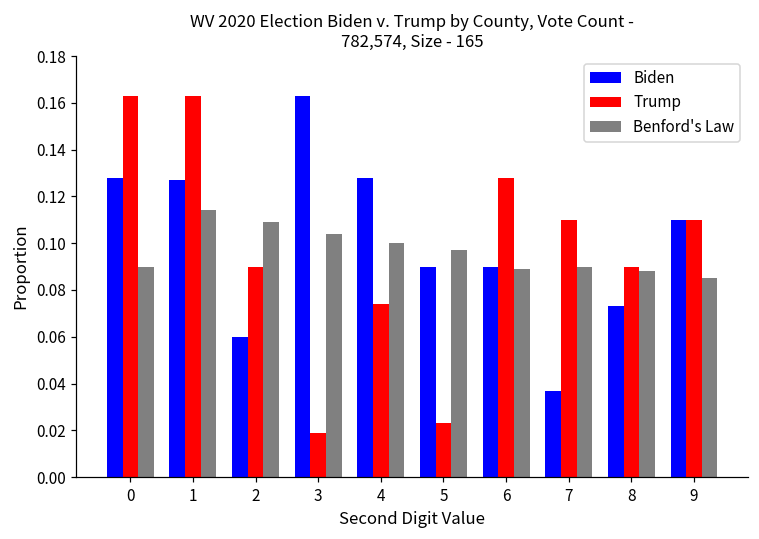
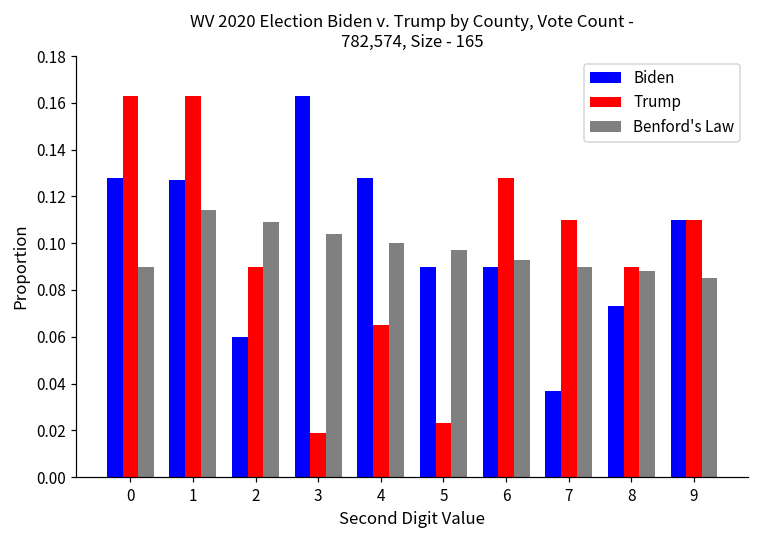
Trump, 4: 0.074 -> 0.065
Benford's Law, 6: 0.089 -> 0.093
